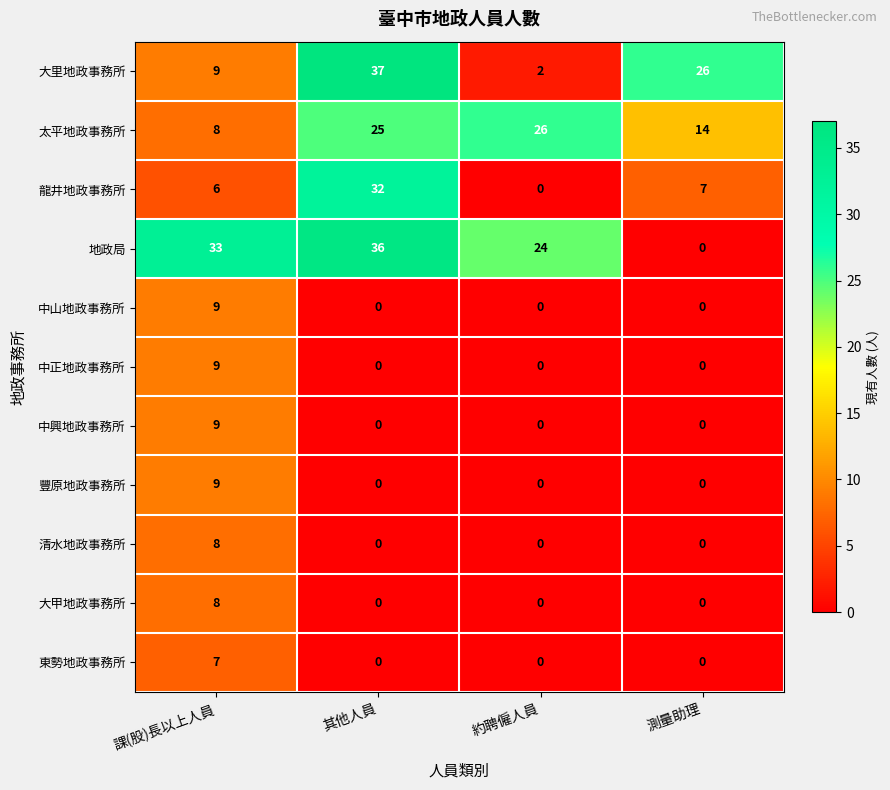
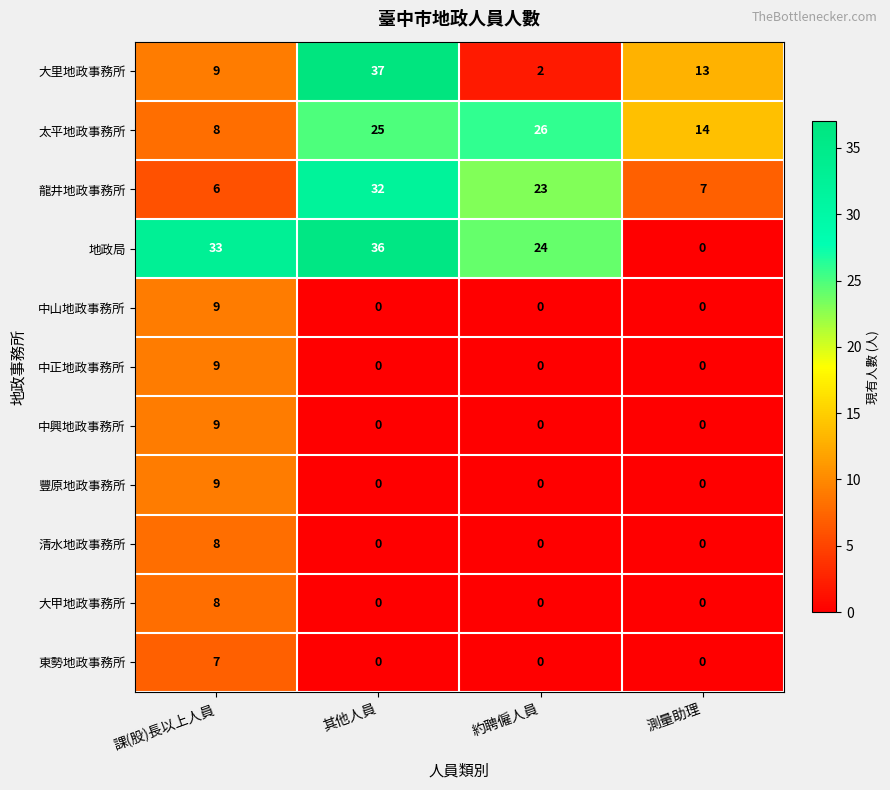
大里地政事務所, 測量助理: 26 -> 13
龍井地政事務所, 約聘僱人員: 0 -> 23
